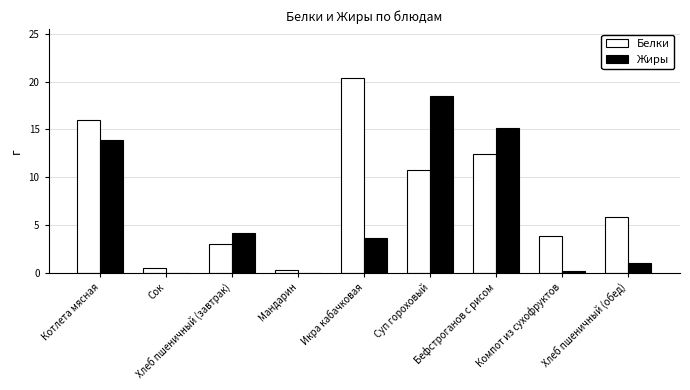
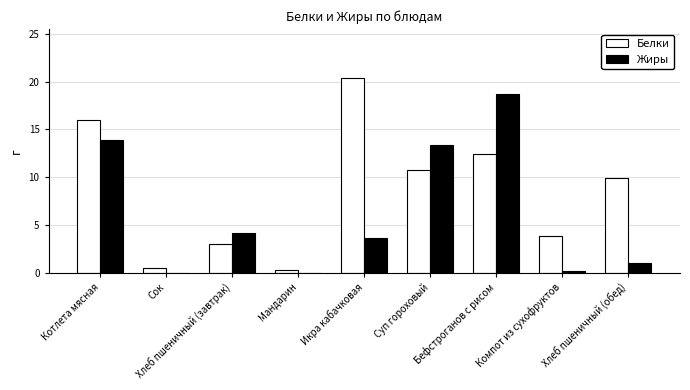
Жиры, Суп гороховый: 19 -> 13
Жиры, Бефстроганов с рисом: 15 -> 19
Белки, Хлеб пшеничный (обед): 6 -> 10
